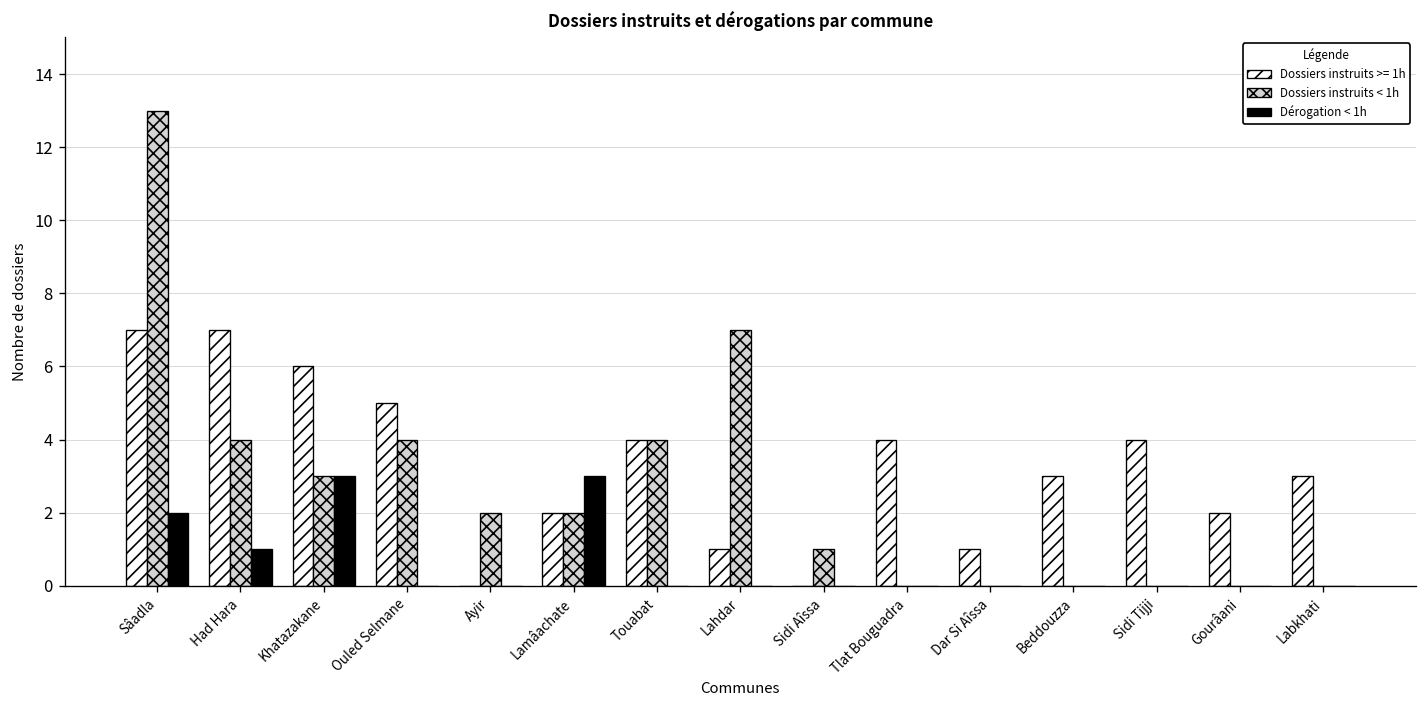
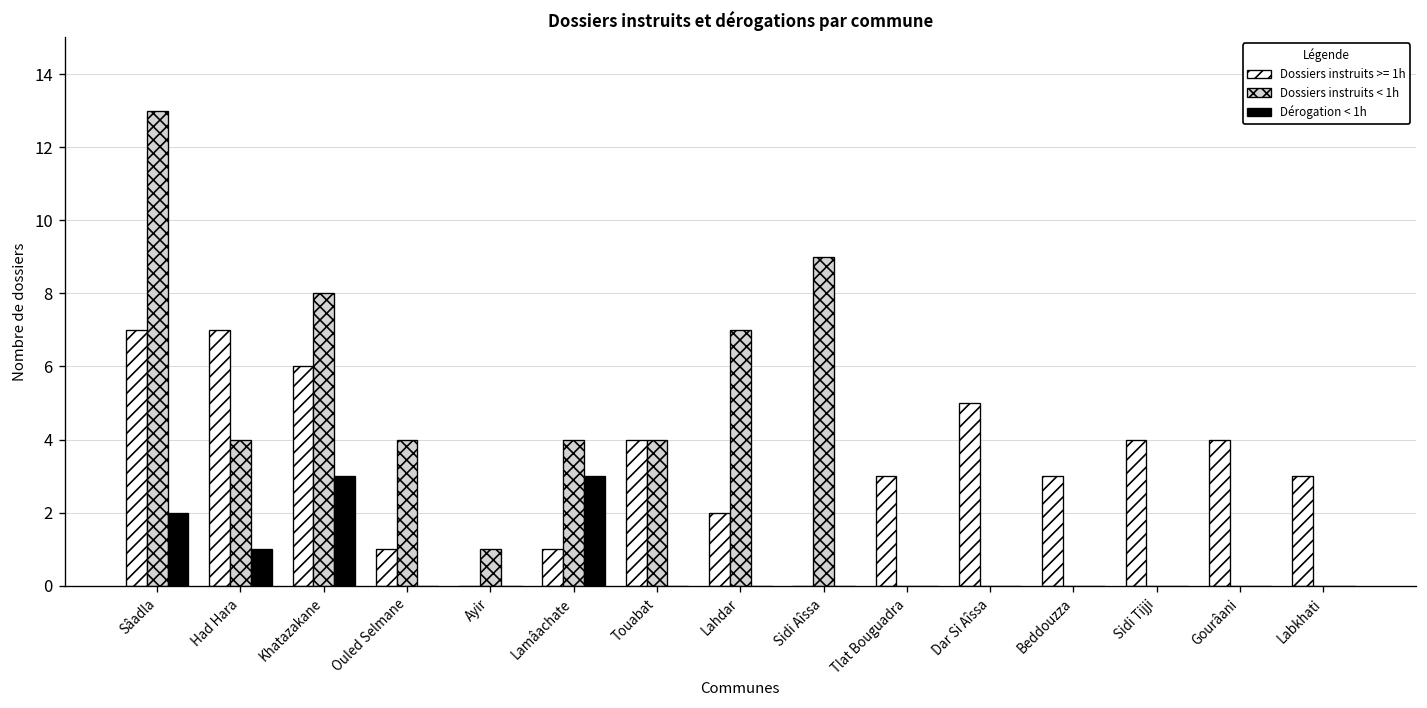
Dossiers instruits < 1h, Khatazakane: 3 -> 8
Dossiers instruits >= 1h, Ouled Selmane: 5 -> 1
Dossiers instruits < 1h, Ayir: 2 -> 1
Dossiers instruits >= 1h, Lamâachate: 2 -> 1
Dossiers instruits < 1h, Lamâachate: 2 -> 4
Dossiers instruits >= 1h, Lahdar: 1 -> 2
Dossiers instruits < 1h, Sidi Aîssa: 1 -> 9
Dossiers instruits >= 1h, Tlat Bouguadra: 4 -> 3
Dossiers instruits >= 1h, Dar Si Aîssa: 1 -> 5
Dossiers instruits >= 1h, Gourâani: 2 -> 4
